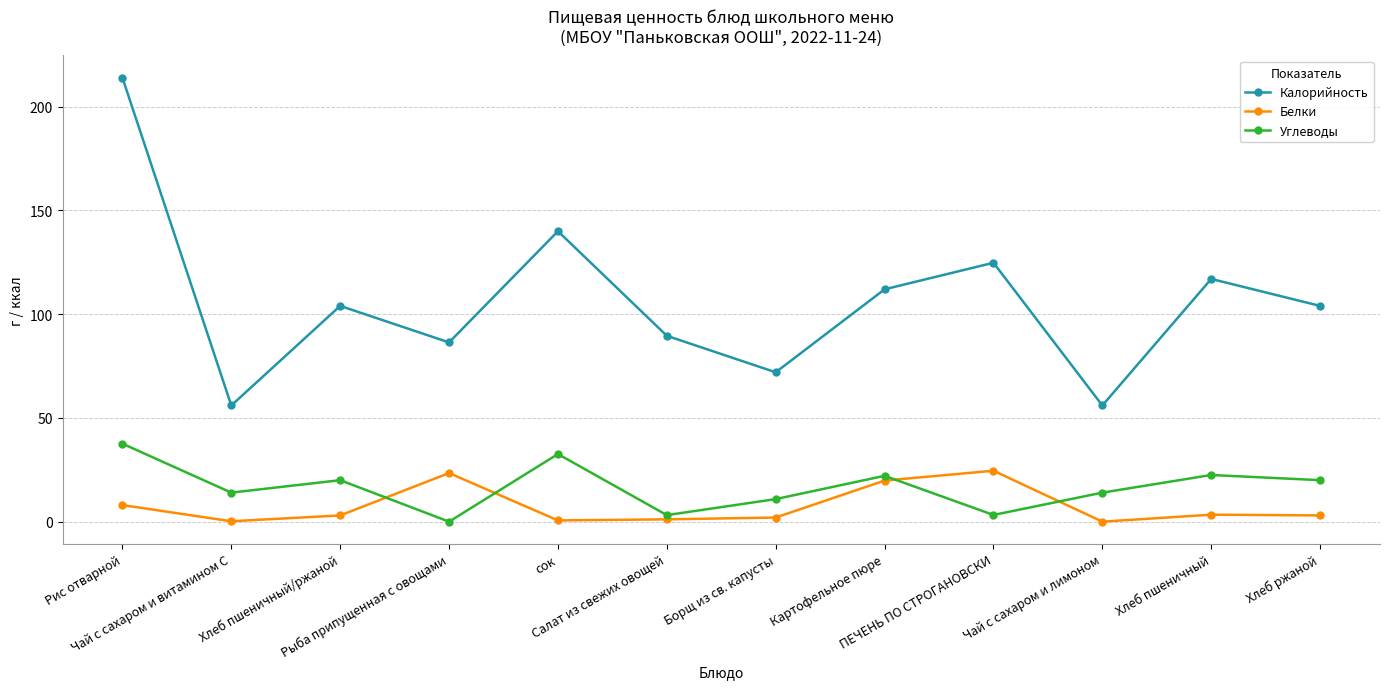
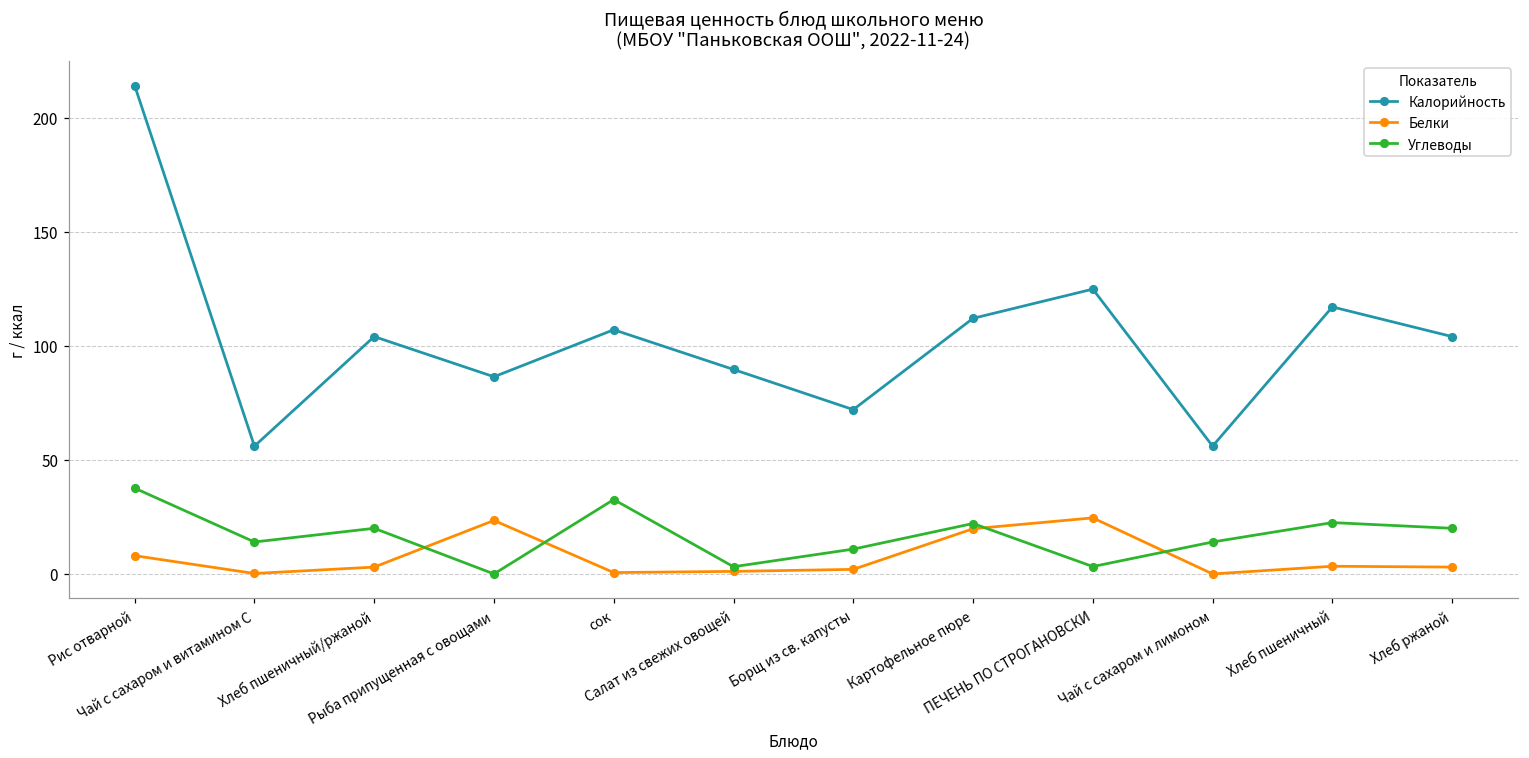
Калорийность, сок: 140 -> 107
